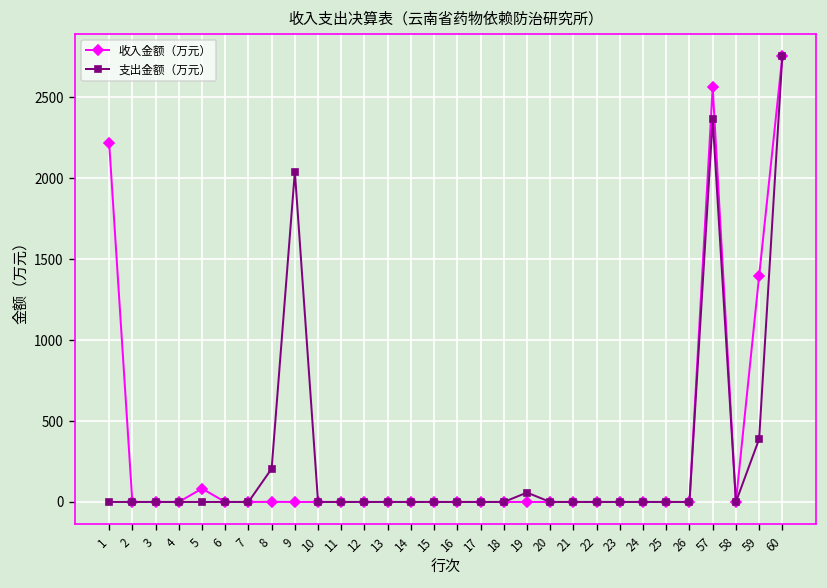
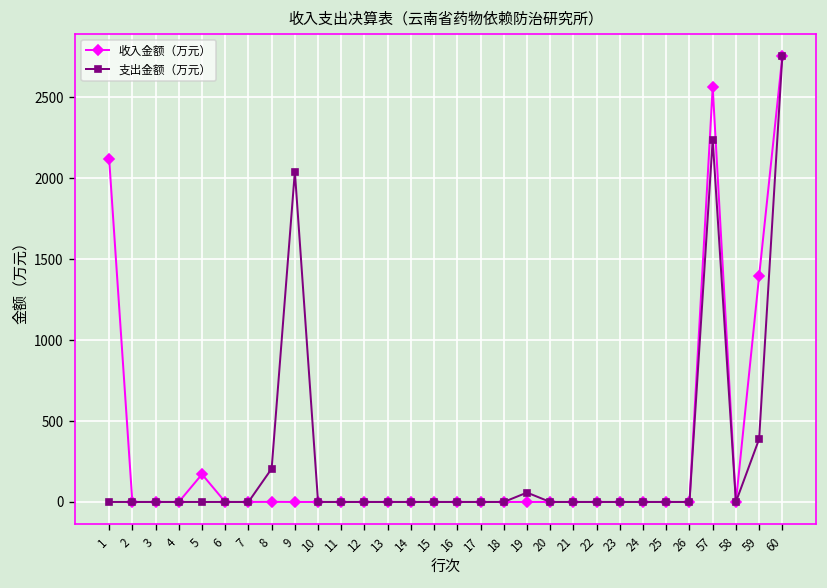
收入金额（万元）, 1: 2220 -> 2120
收入金额（万元）, 5: 80 -> 170
支出金额（万元）, 57: 2360 -> 2240
